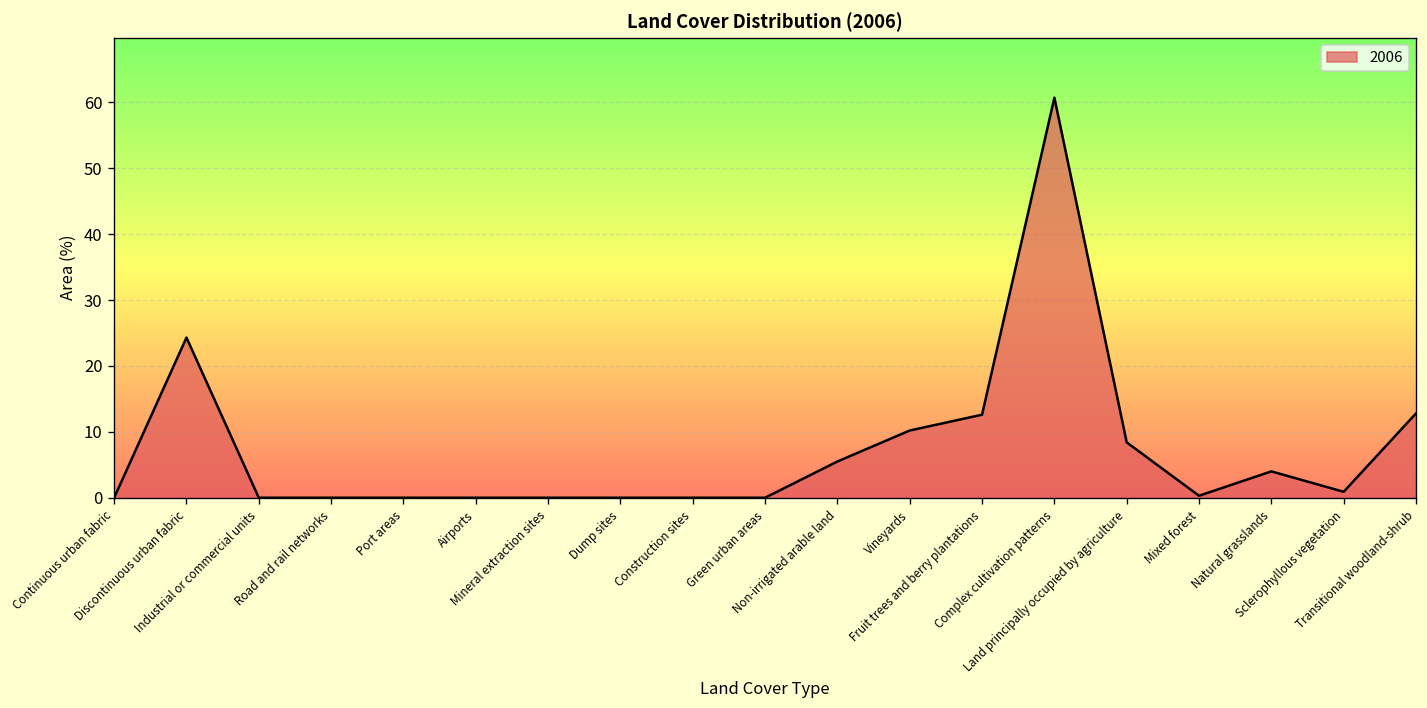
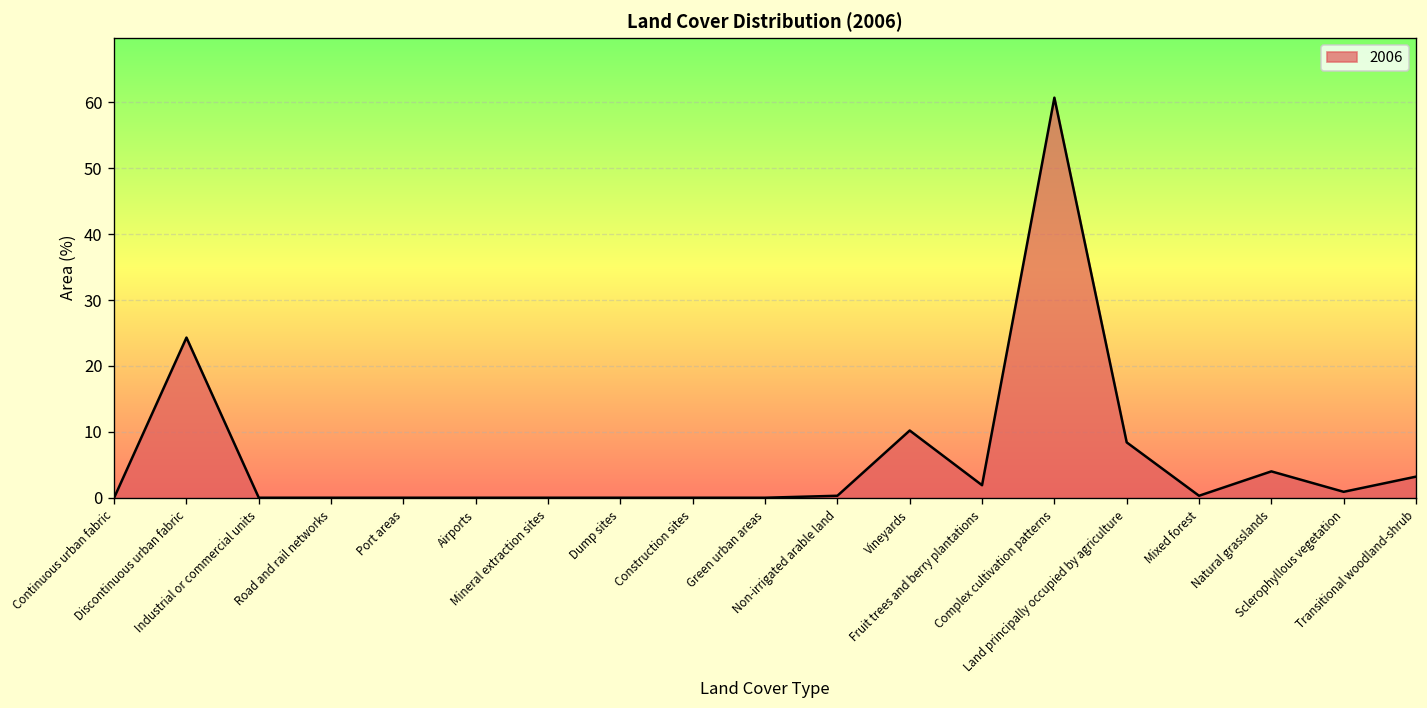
Non-irrigated arable land: 6 -> 0
Fruit trees and berry plantations: 13 -> 2
Transitional woodland-shrub: 13 -> 3
